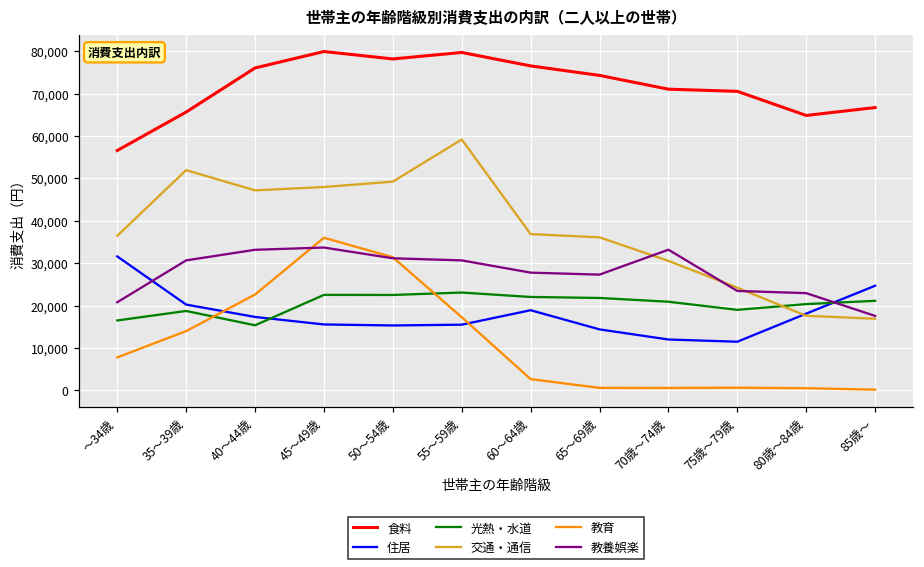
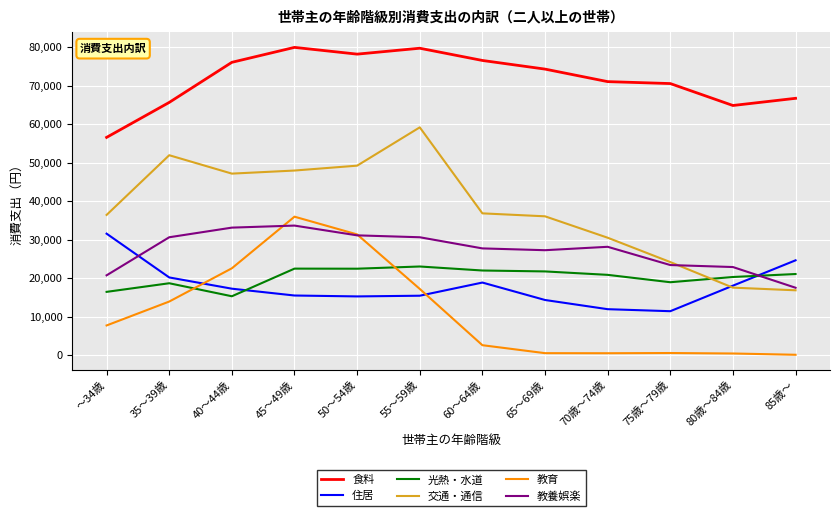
教養娯楽, 70歳～74歳: 33,000 -> 28,000
